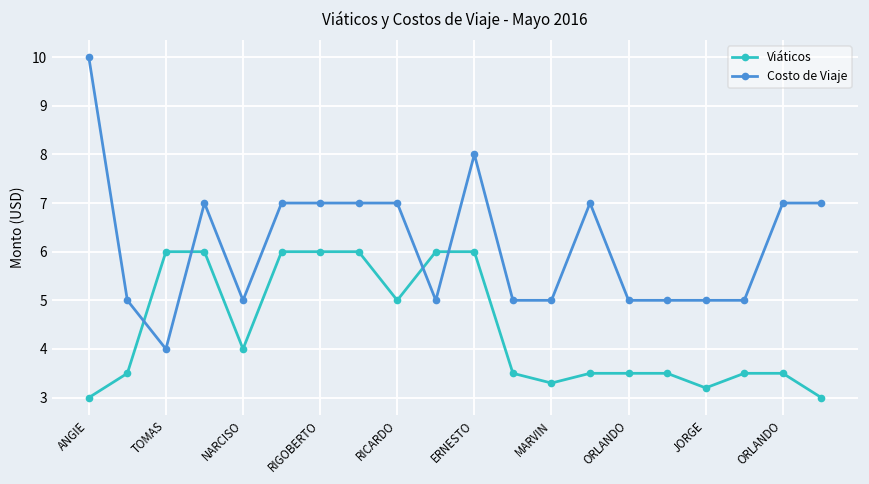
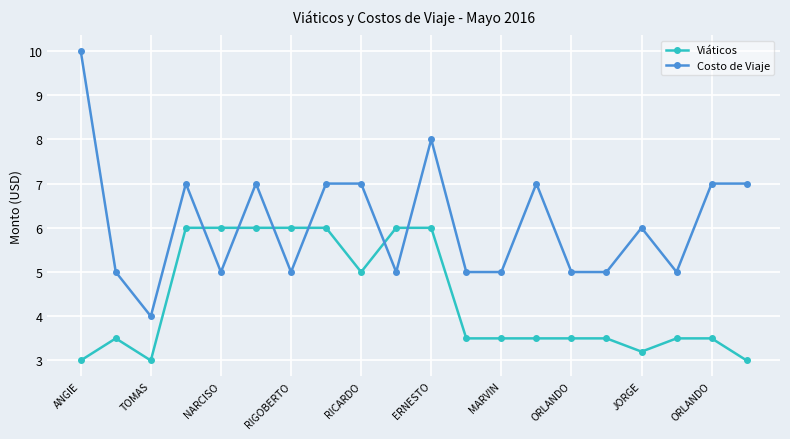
Viáticos, TOMAS: 6 -> 3
Viáticos, NARCISO: 4 -> 6
Costo de Viaje, RIGOBERTO: 7 -> 5
Viáticos, MARVIN: 3.3 -> 3.5
Costo de Viaje, JORGE: 5 -> 6
